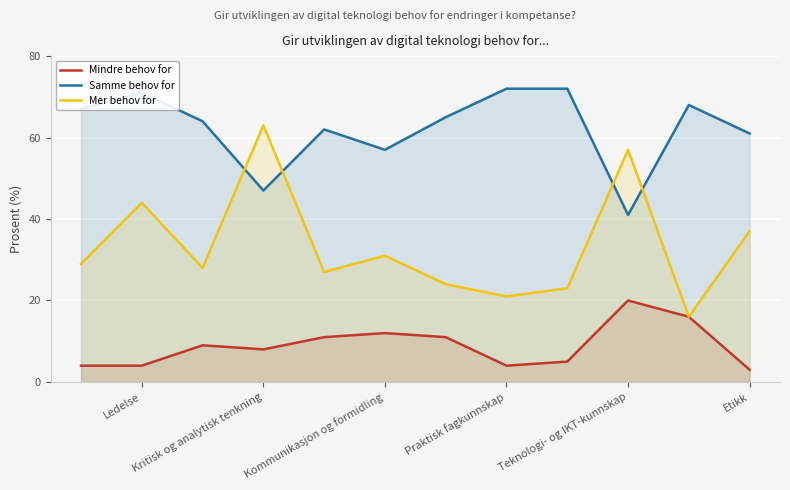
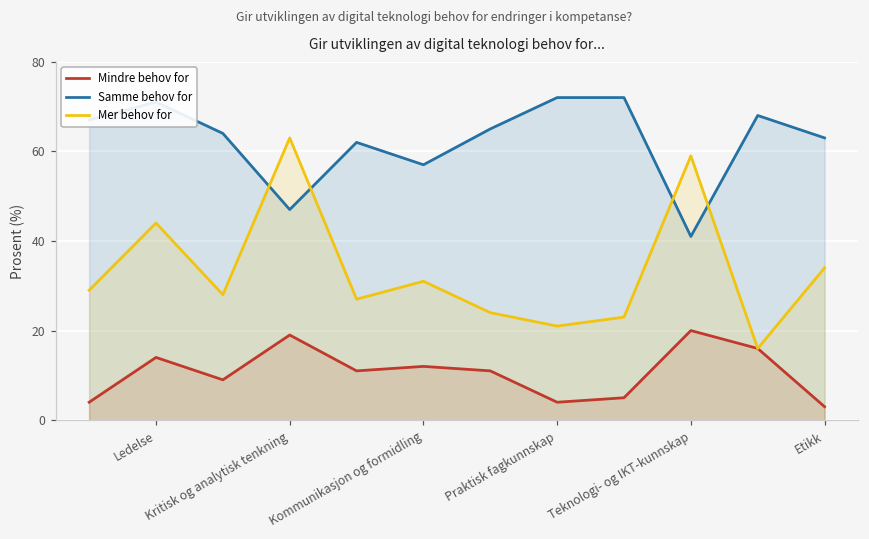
Mindre behov for, Ledelse: 4 -> 14
Mindre behov for, Kritisk og analytisk tenkning: 8 -> 19
Mer behov for, Teknologi- og IKT-kunnskap: 57 -> 59
Samme behov for, Etikk: 61 -> 63
Mer behov for, Etikk: 37 -> 34
